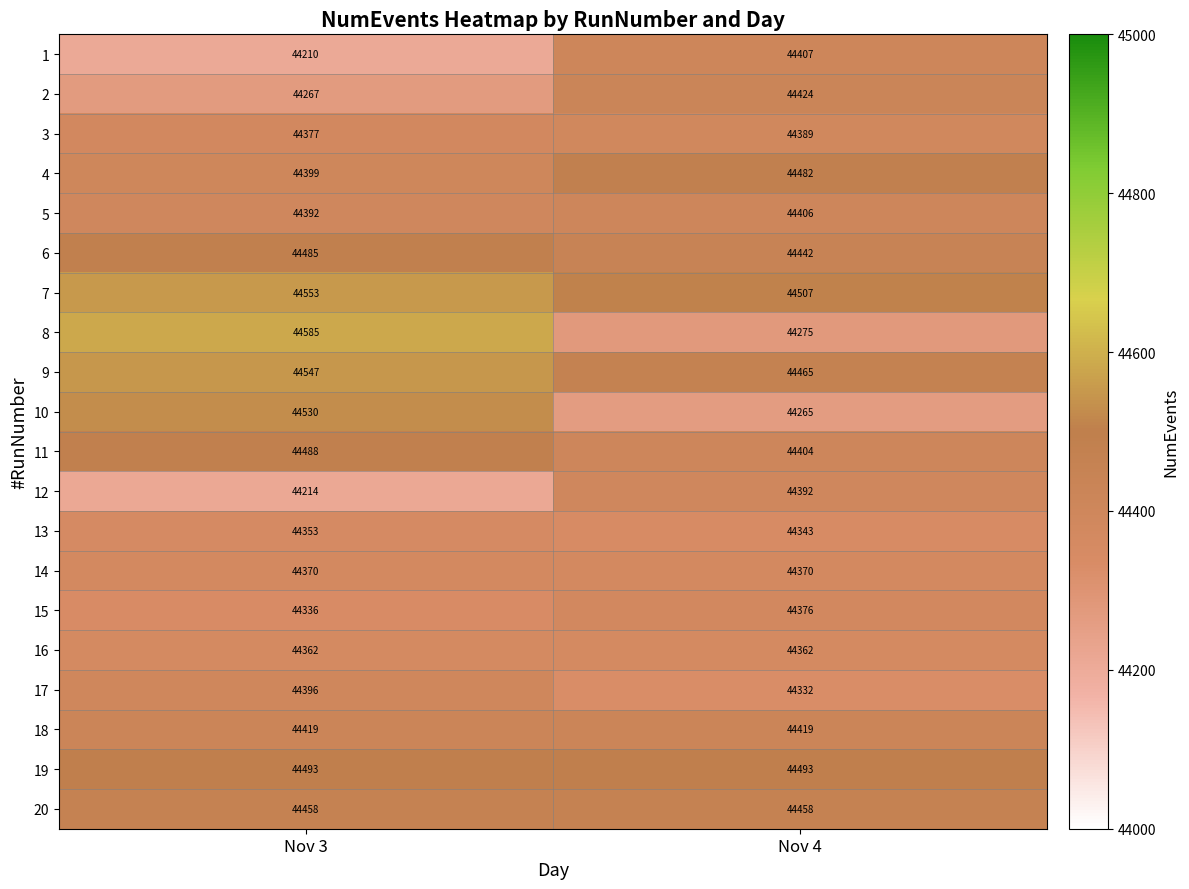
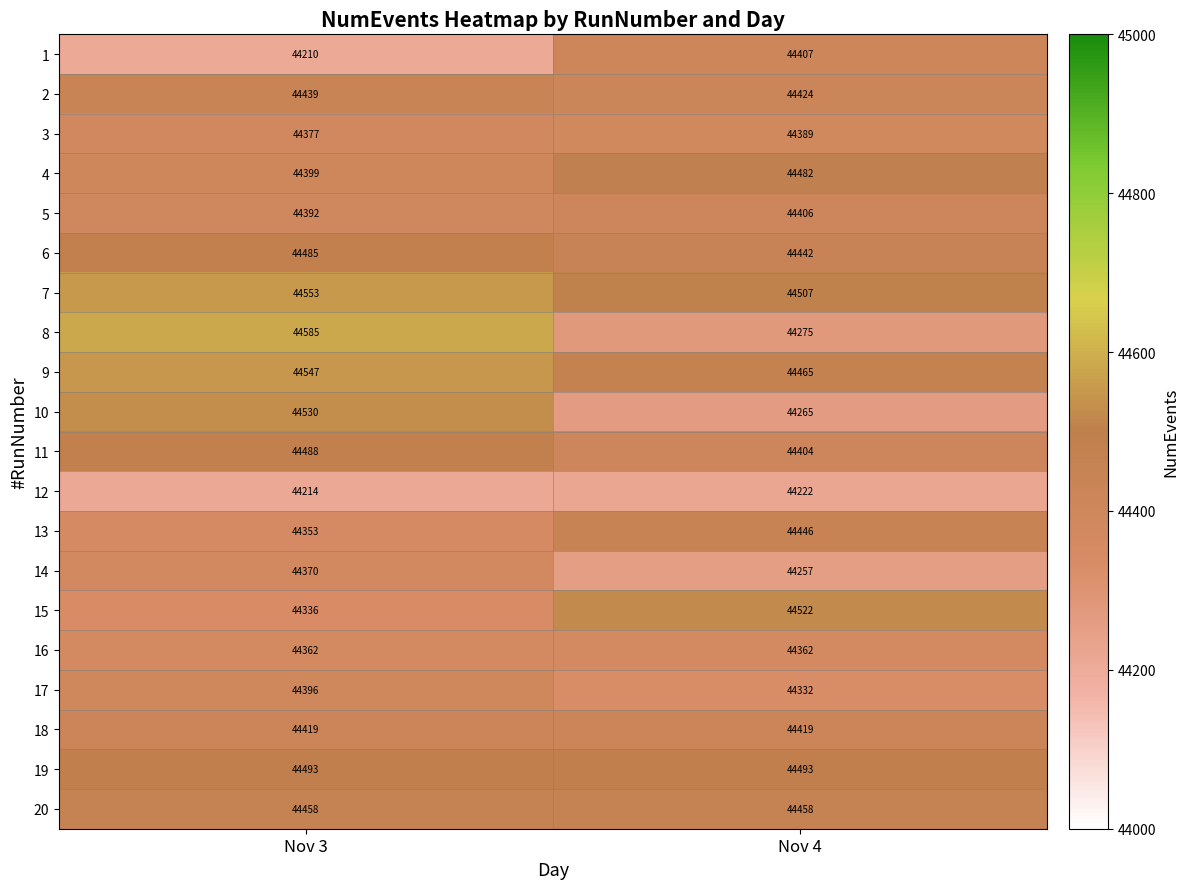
2, Nov 3: 44267 -> 44439
12, Nov 4: 44392 -> 44222
13, Nov 4: 44343 -> 44446
14, Nov 4: 44370 -> 44257
15, Nov 4: 44376 -> 44522
